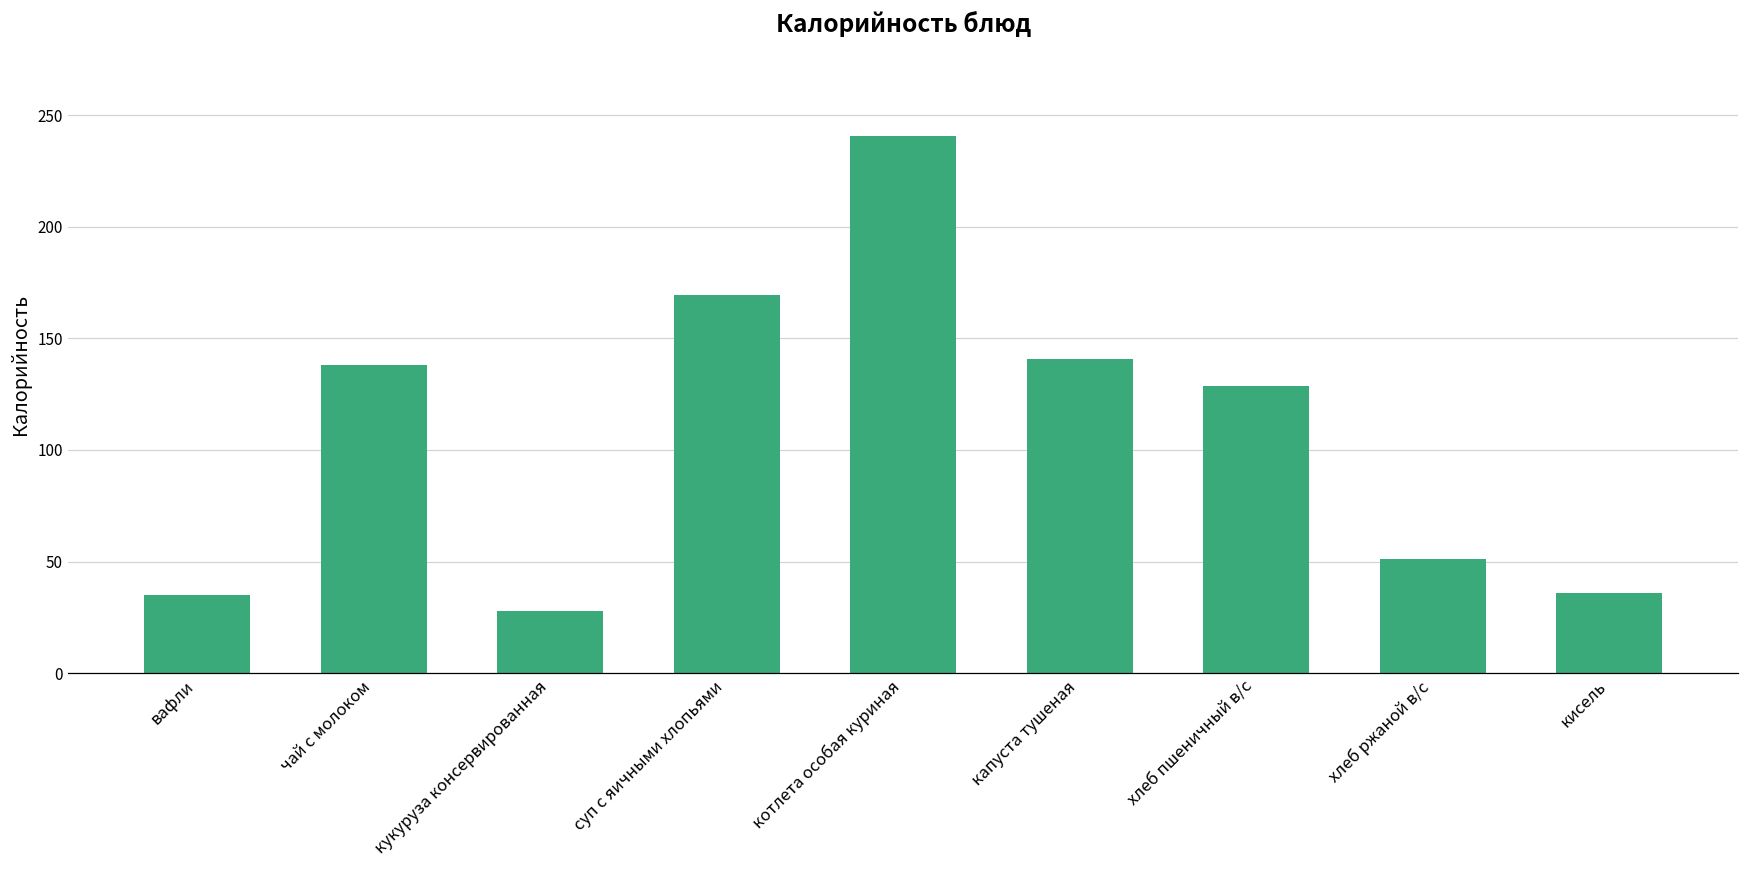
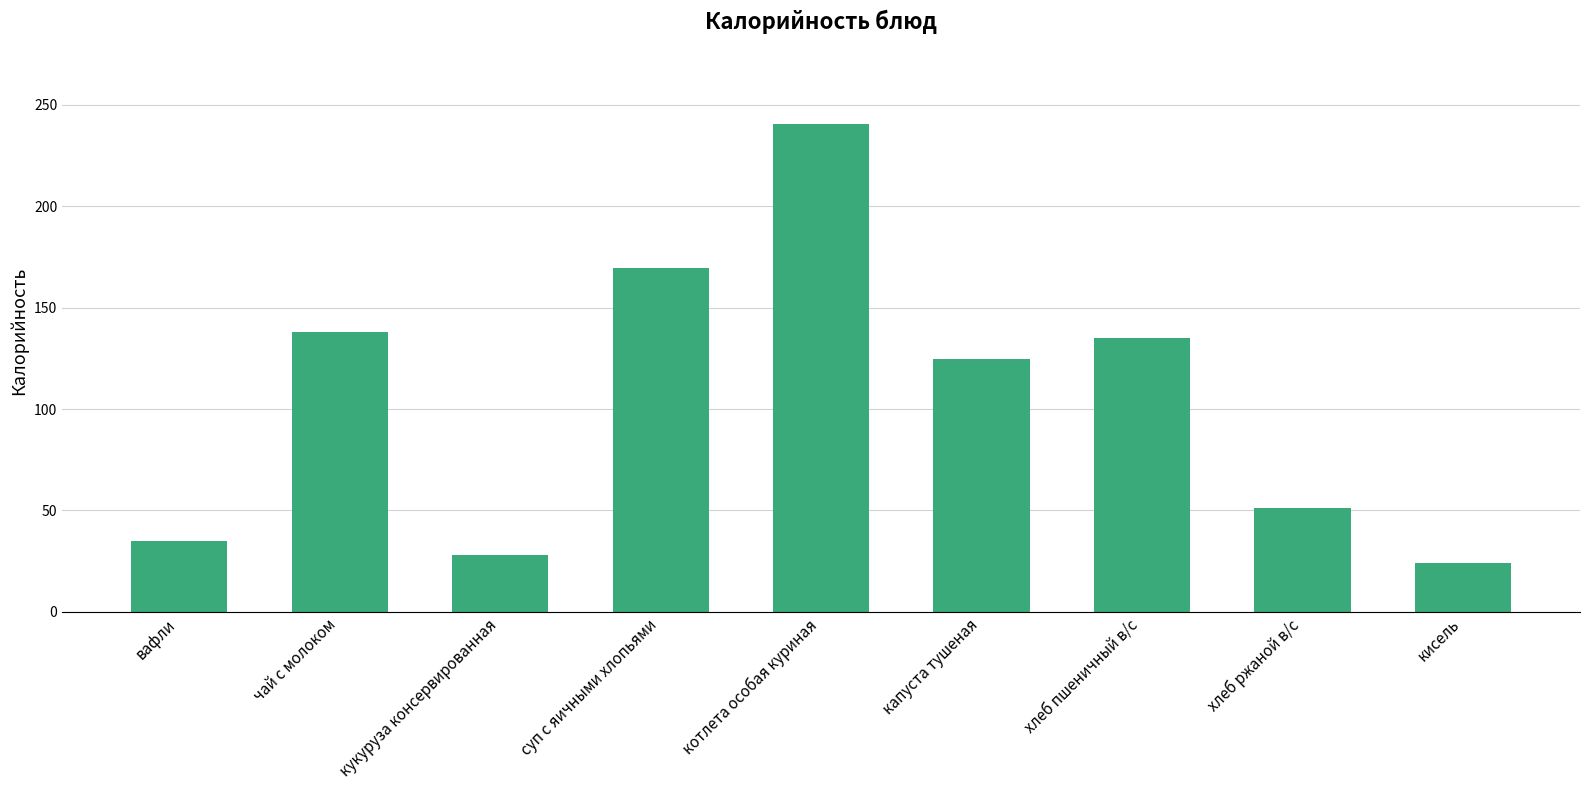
капуста тушеная: 141 -> 125
хлеб пшеничный в/с: 129 -> 135
кисель: 36 -> 24
